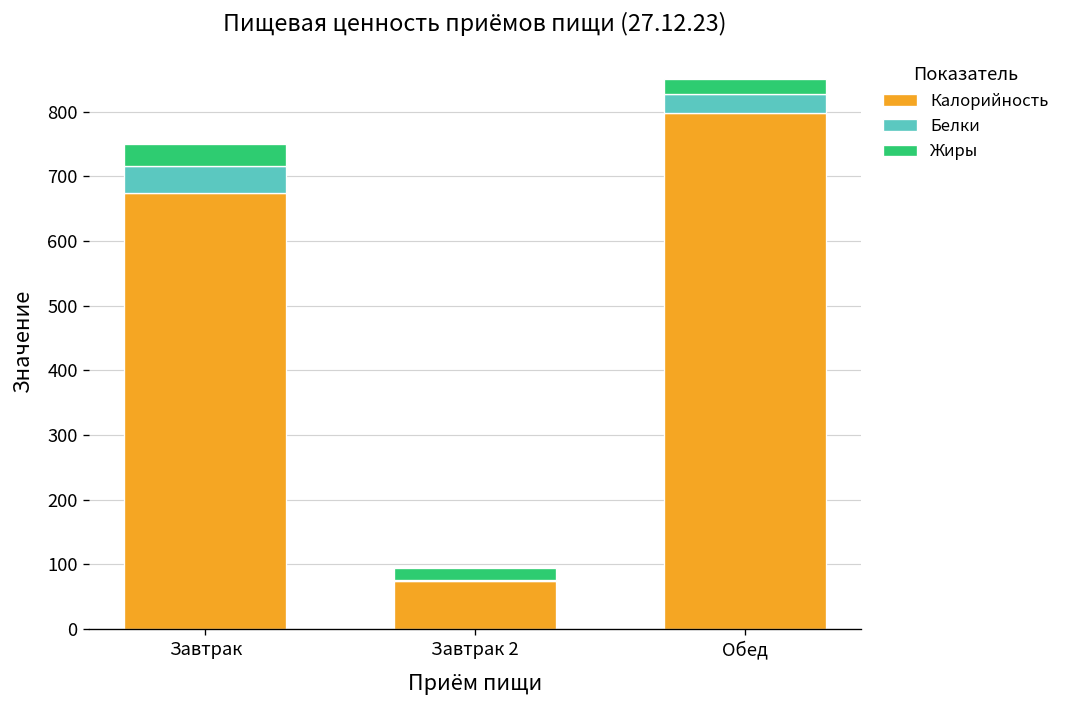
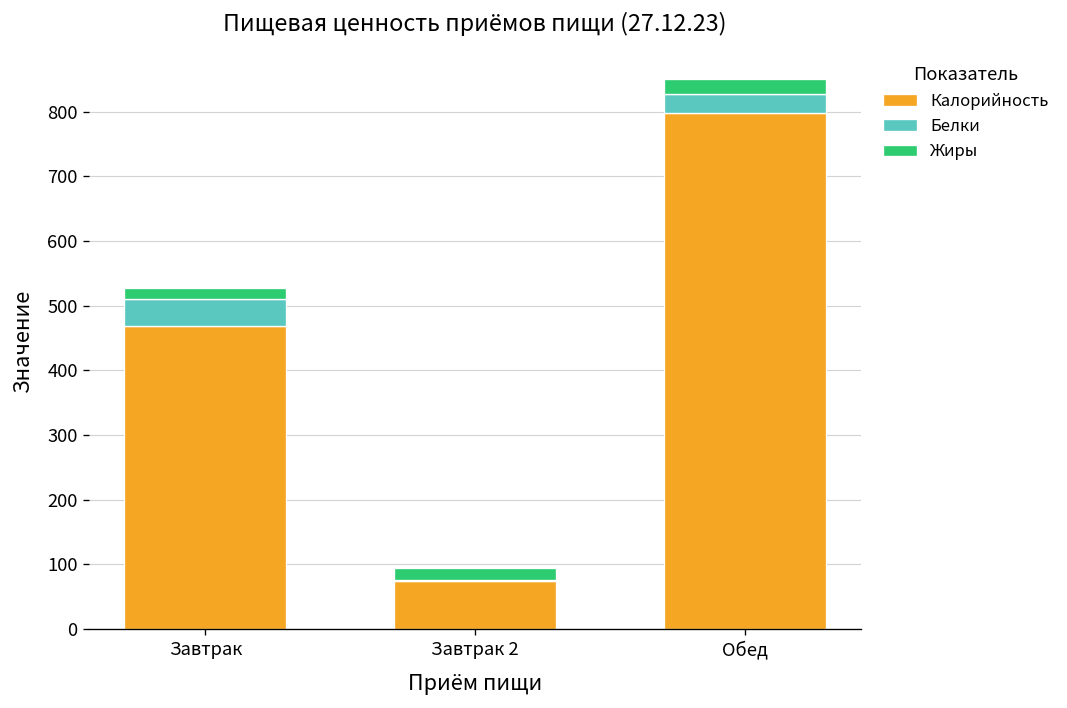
Калорийность, Завтрак: 670 -> 470
Жиры, Завтрак: 30 -> 20
